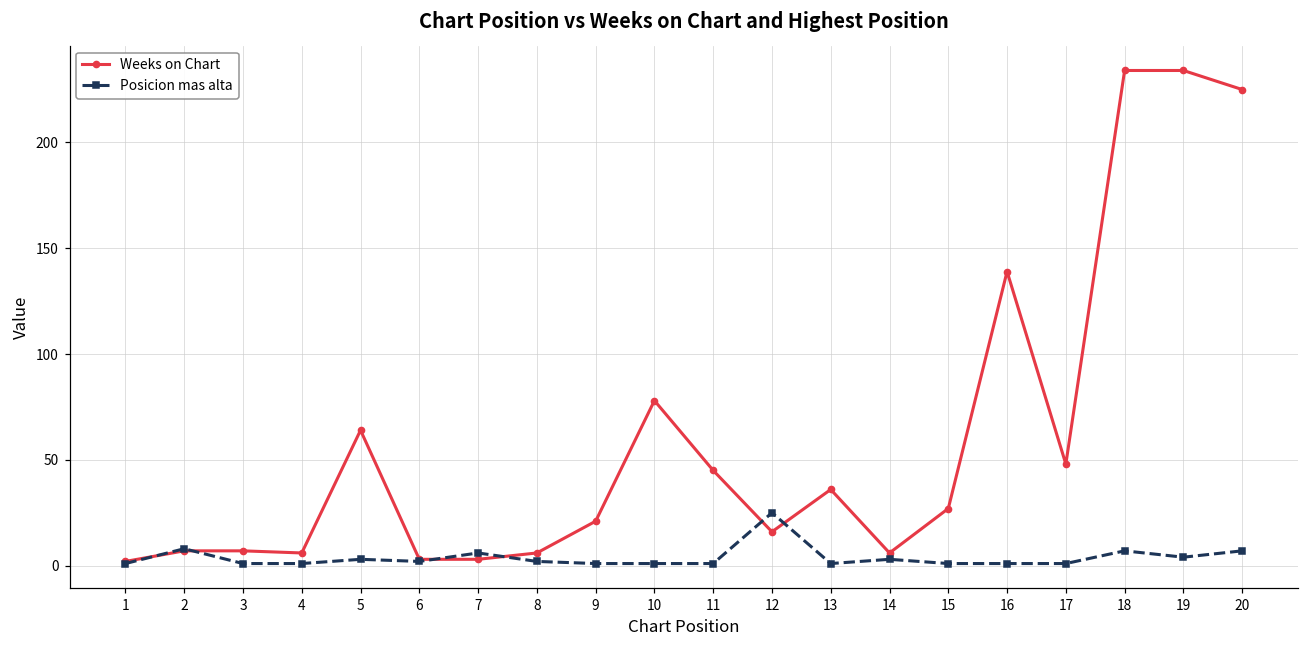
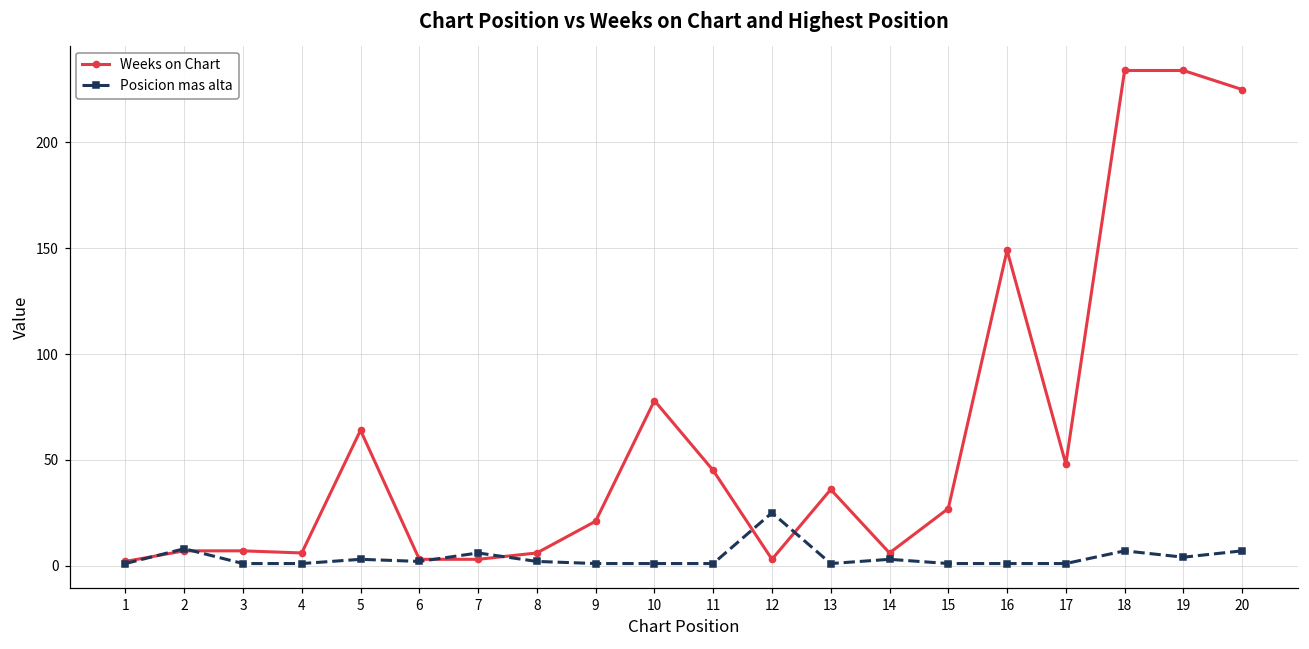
Weeks on Chart, 12: 16 -> 3
Weeks on Chart, 16: 139 -> 149
